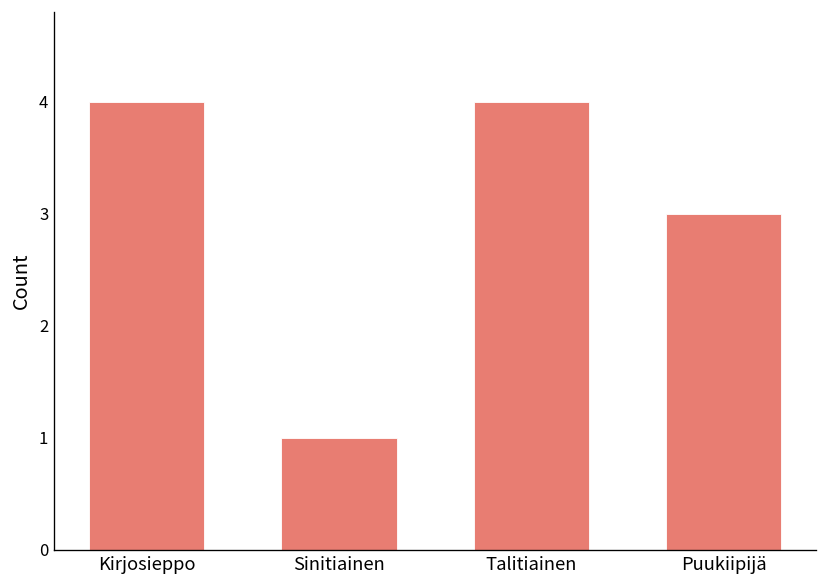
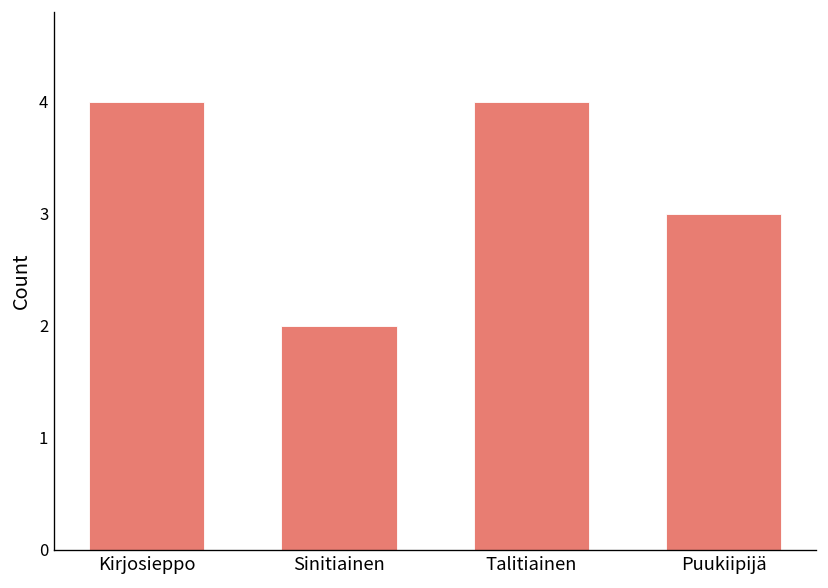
Sinitiainen: 1 -> 2
